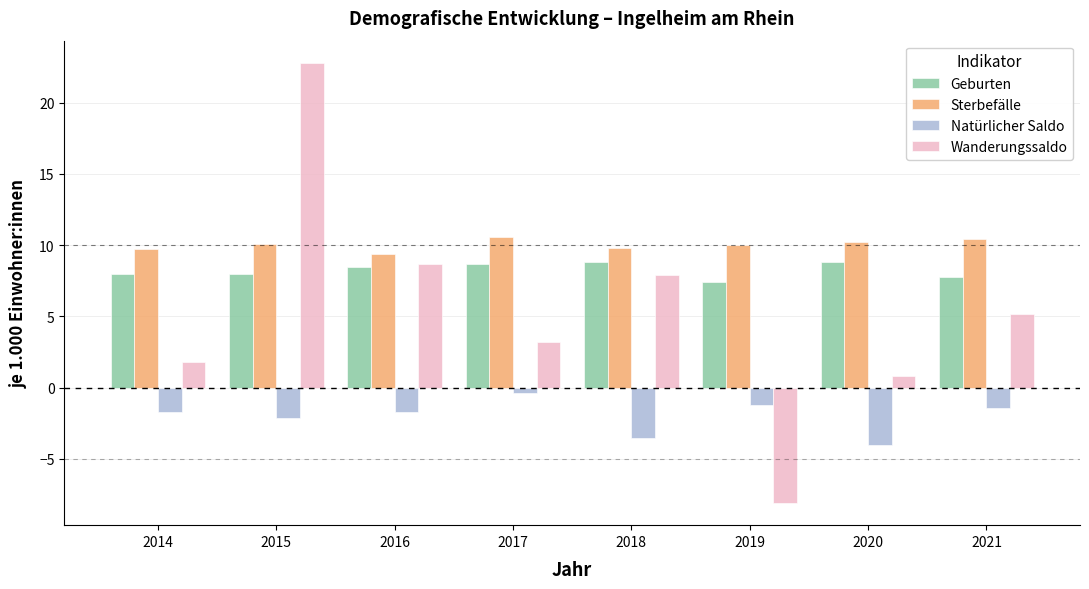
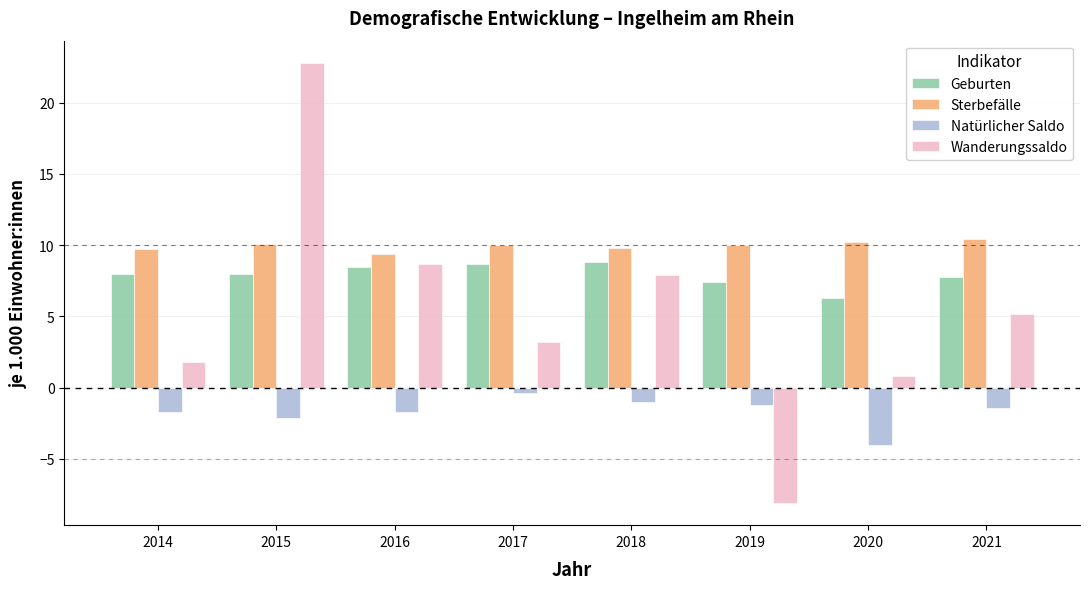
Sterbefälle, 2017: 10.6 -> 10.0
Natürlicher Saldo, 2018: -3.5 -> -1.0
Geburten, 2020: 8.8 -> 6.3
